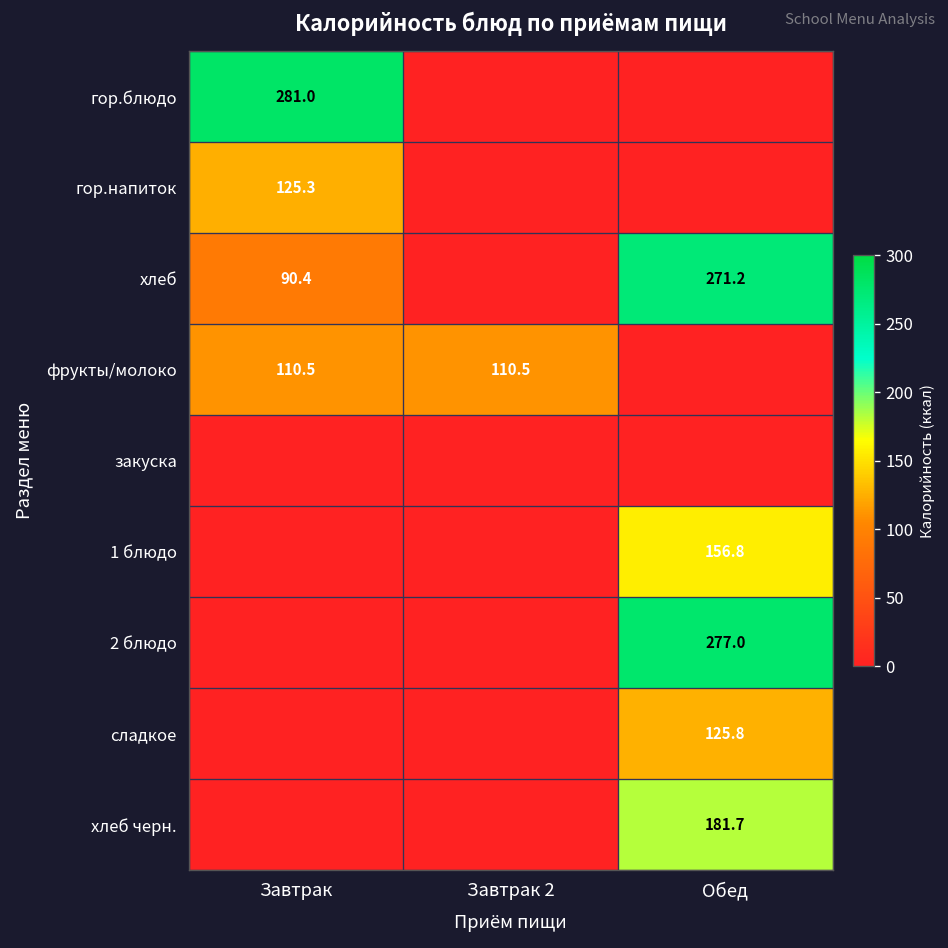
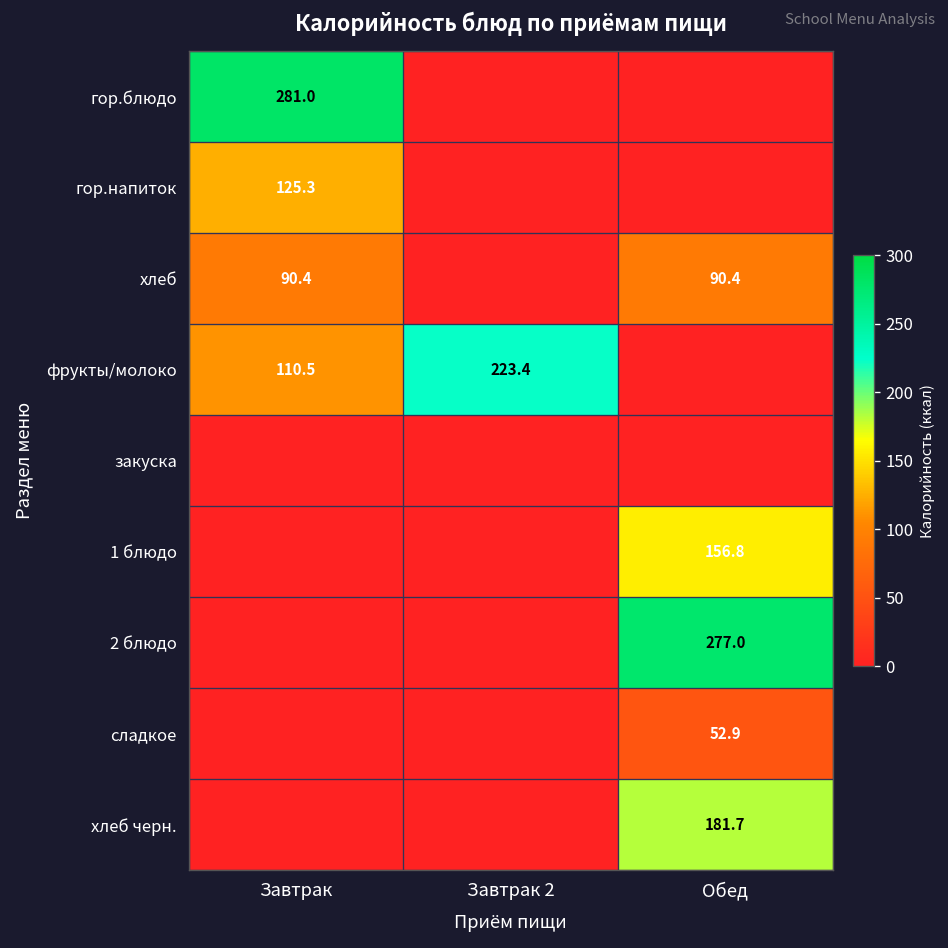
хлеб, Обед: 271.2 -> 90.4
фрукты/молоко, Завтрак 2: 110.5 -> 223.4
сладкое, Обед: 125.8 -> 52.9
